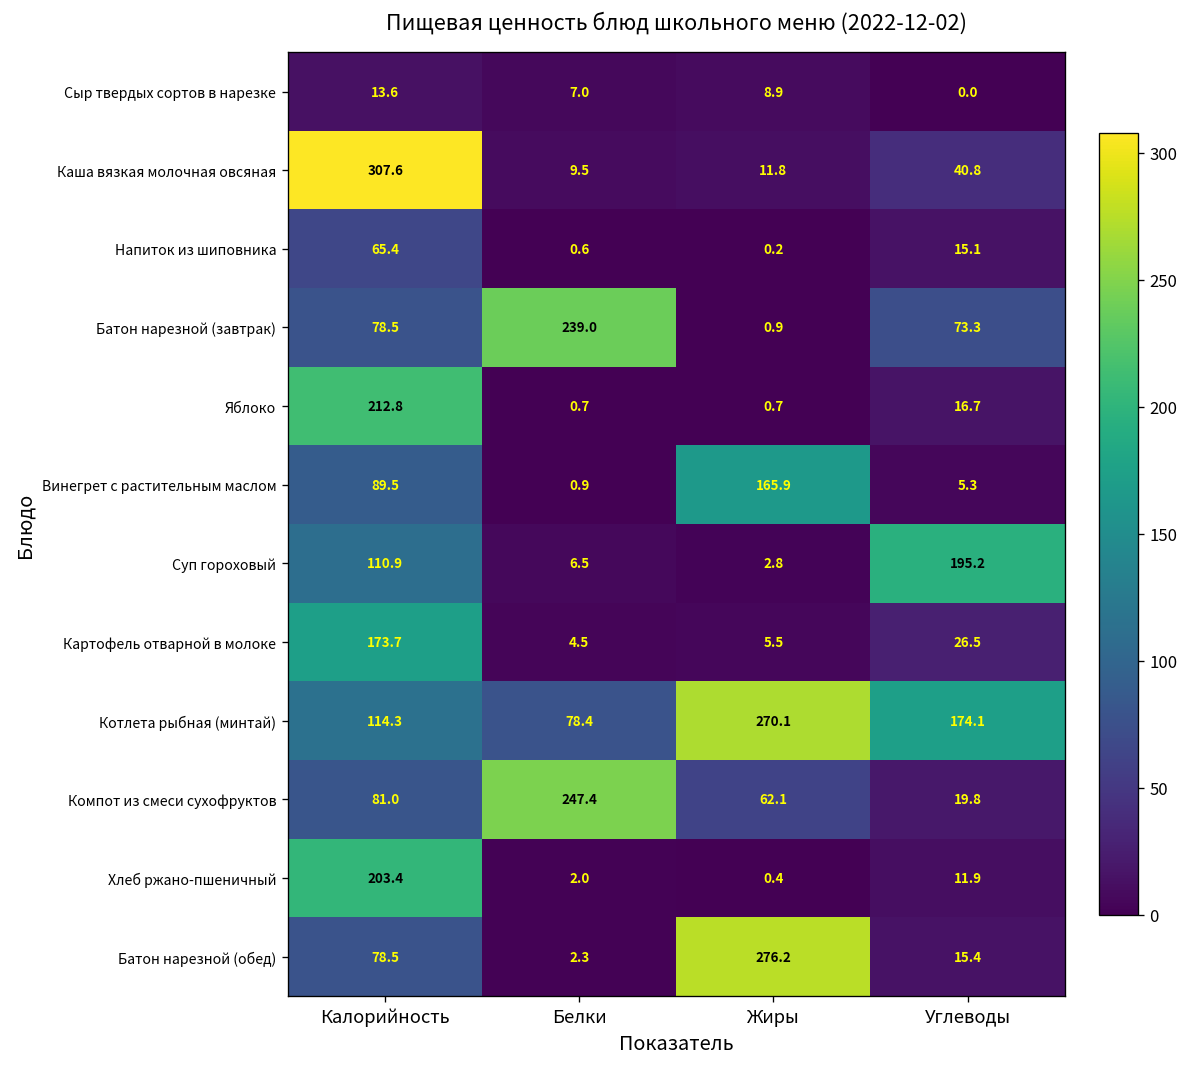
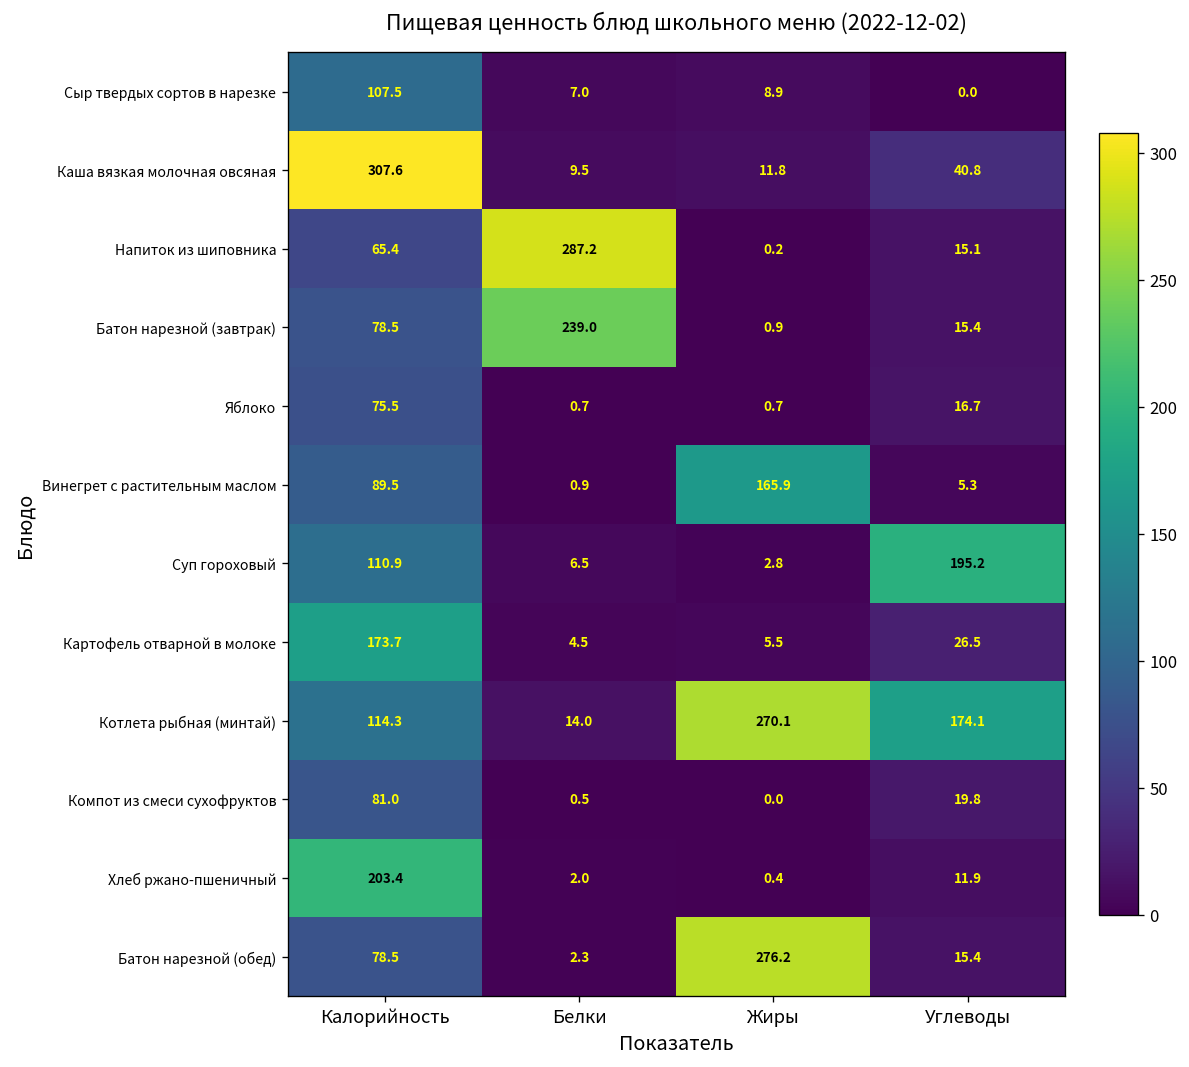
Сыр твердых сортов в нарезке, Калорийность: 13.6 -> 107.5
Напиток из шиповника, Белки: 0.6 -> 287.2
Батон нарезной (завтрак), Углеводы: 73.3 -> 15.4
Яблоко, Калорийность: 212.8 -> 75.5
Котлета рыбная (минтай), Белки: 78.4 -> 14.0
Компот из смеси сухофруктов, Белки: 247.4 -> 0.5
Компот из смеси сухофруктов, Жиры: 62.1 -> 0.0
